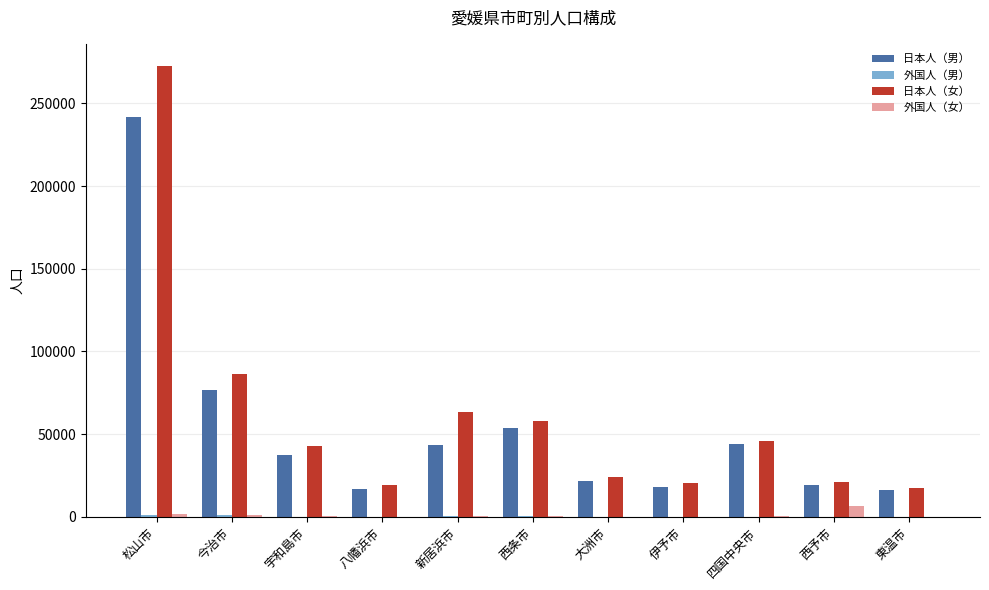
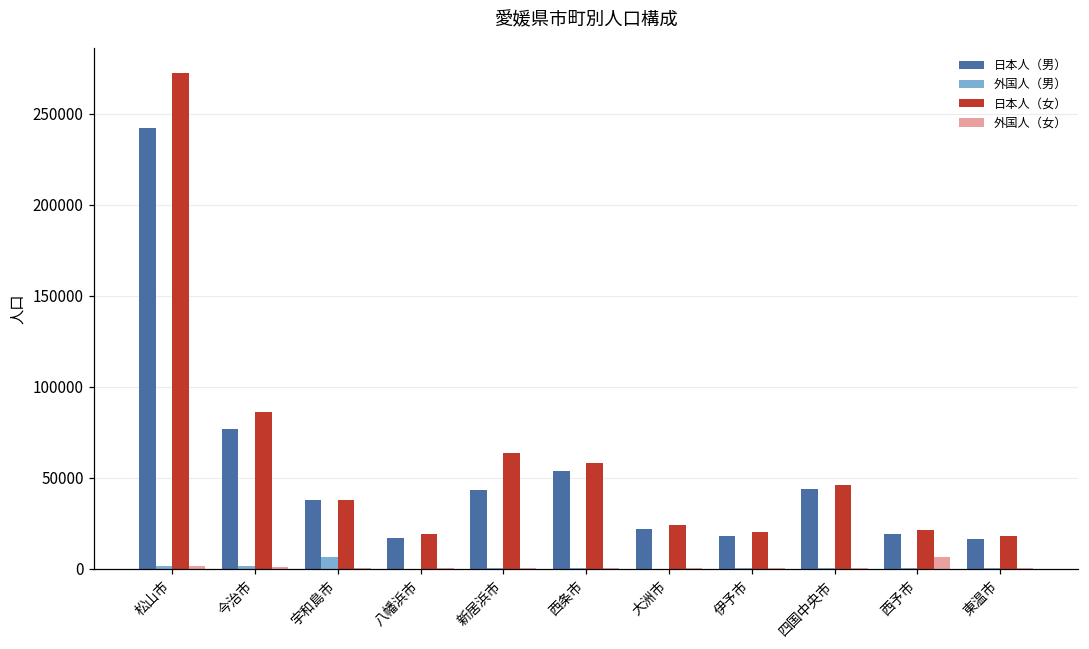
外国人（男）, 宇和島市: 0 -> 7000
日本人（女）, 宇和島市: 43000 -> 38000
